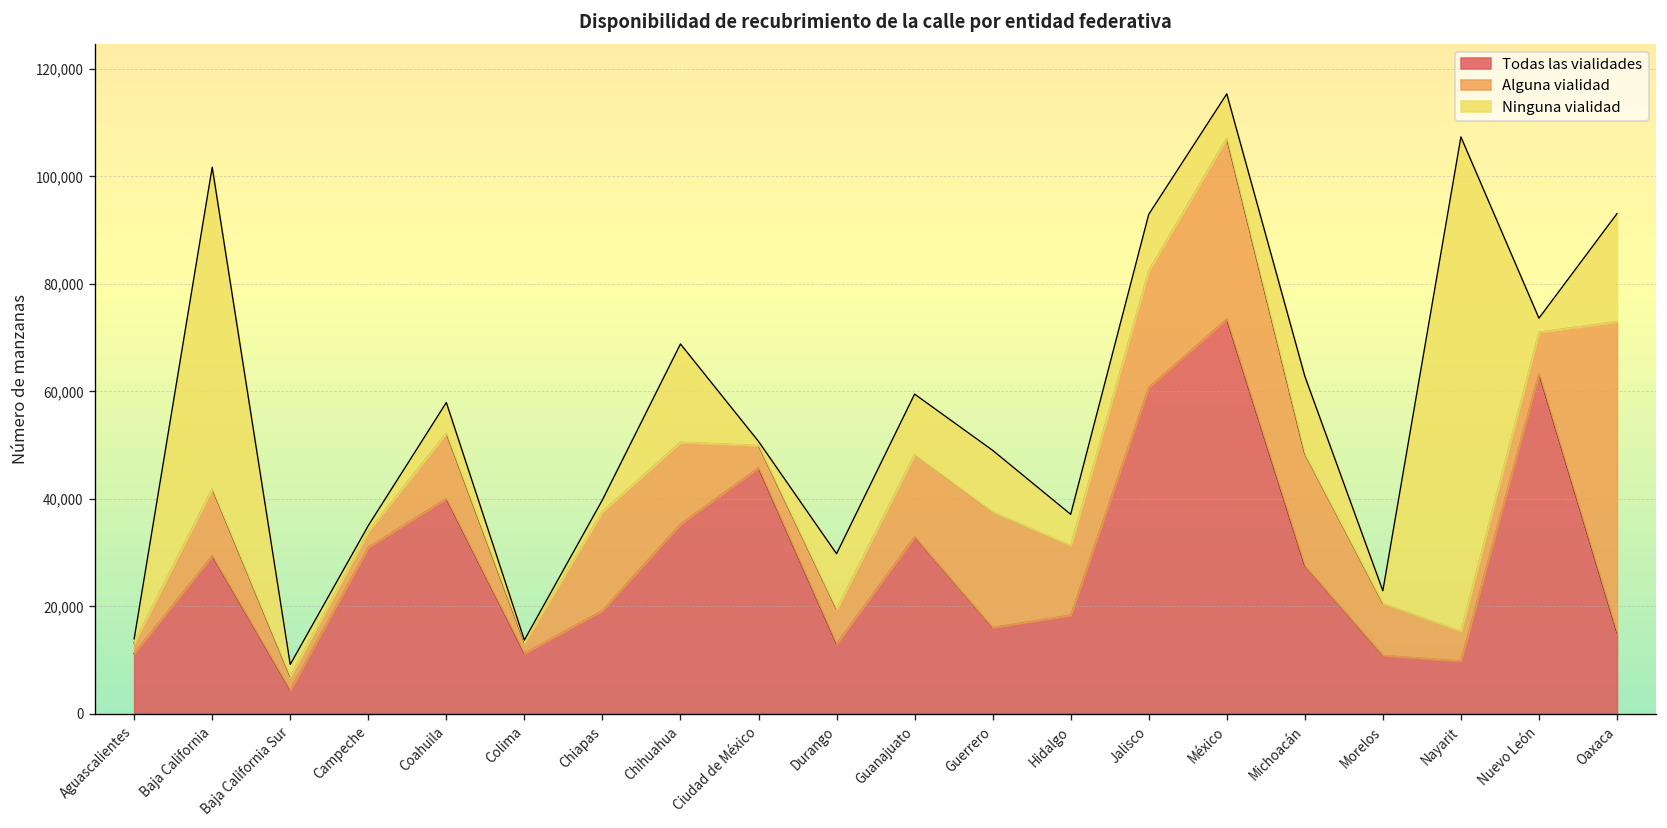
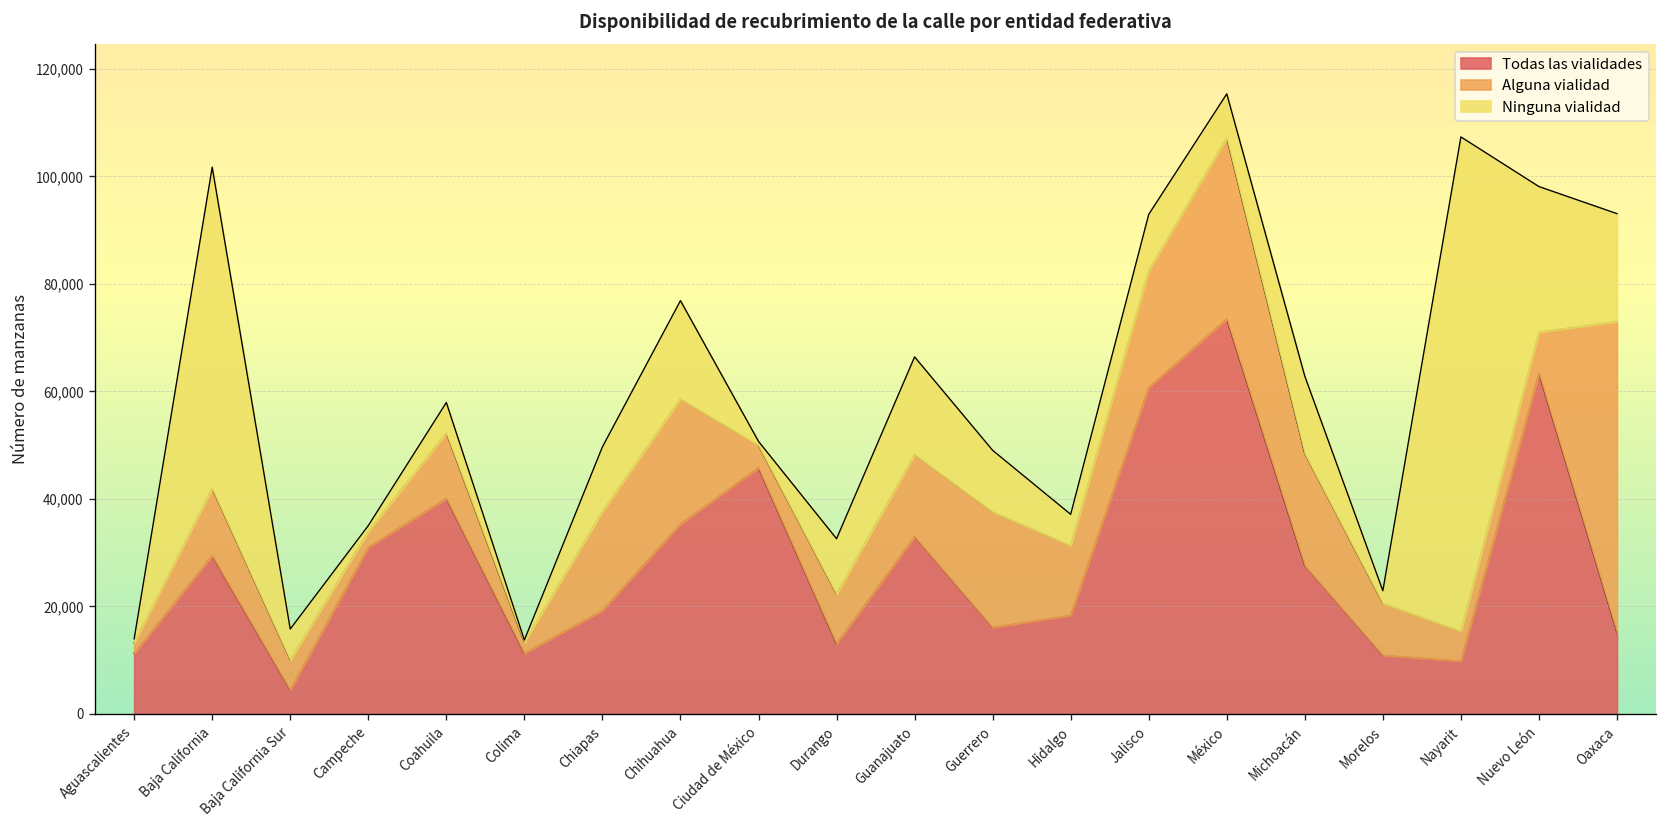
Alguna vialidad, Baja California Sur: 3,000 -> 6,000
Ninguna vialidad, Baja California Sur: 2,000 -> 6,000
Ninguna vialidad, Chiapas: 2,000 -> 12,000
Alguna vialidad, Chihuahua: 15,000 -> 23,000
Alguna vialidad, Durango: 6,000 -> 9,000
Ninguna vialidad, Guanajuato: 11,000 -> 18,000
Ninguna vialidad, Nuevo León: 3,000 -> 27,000
